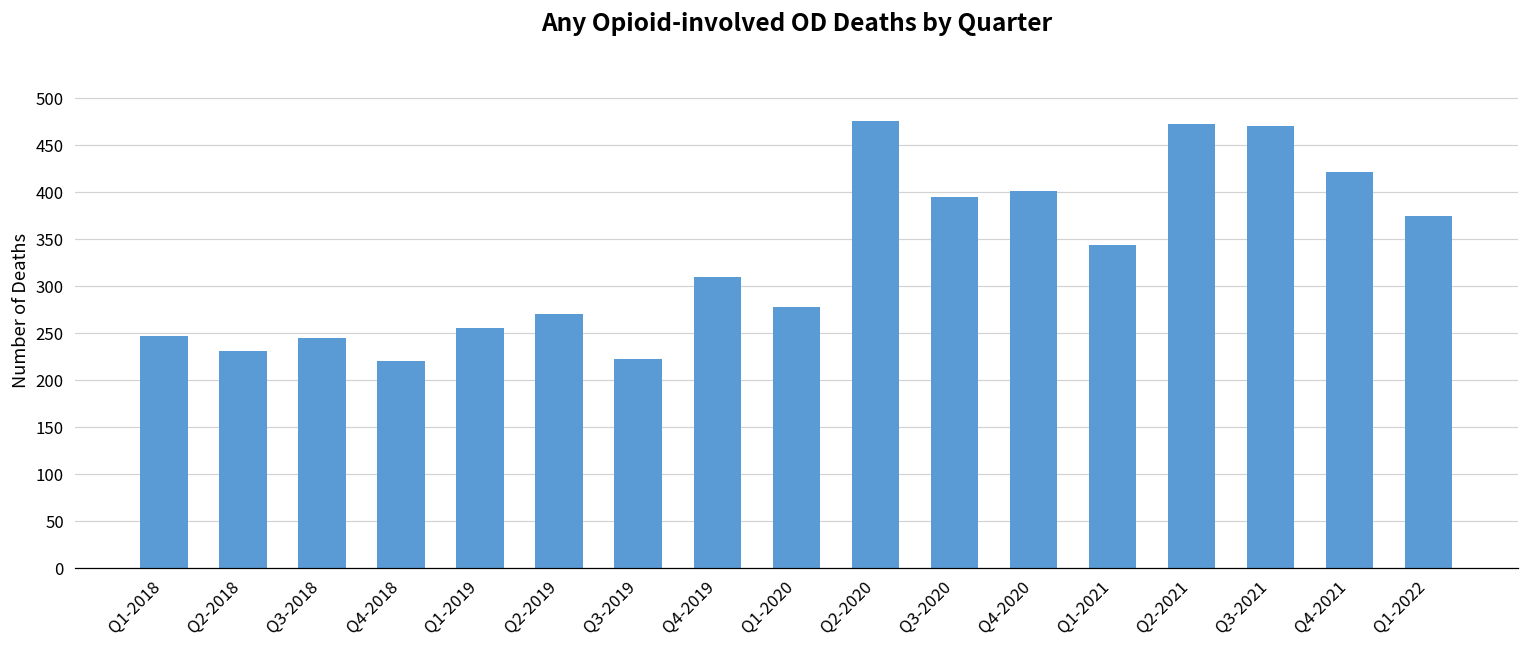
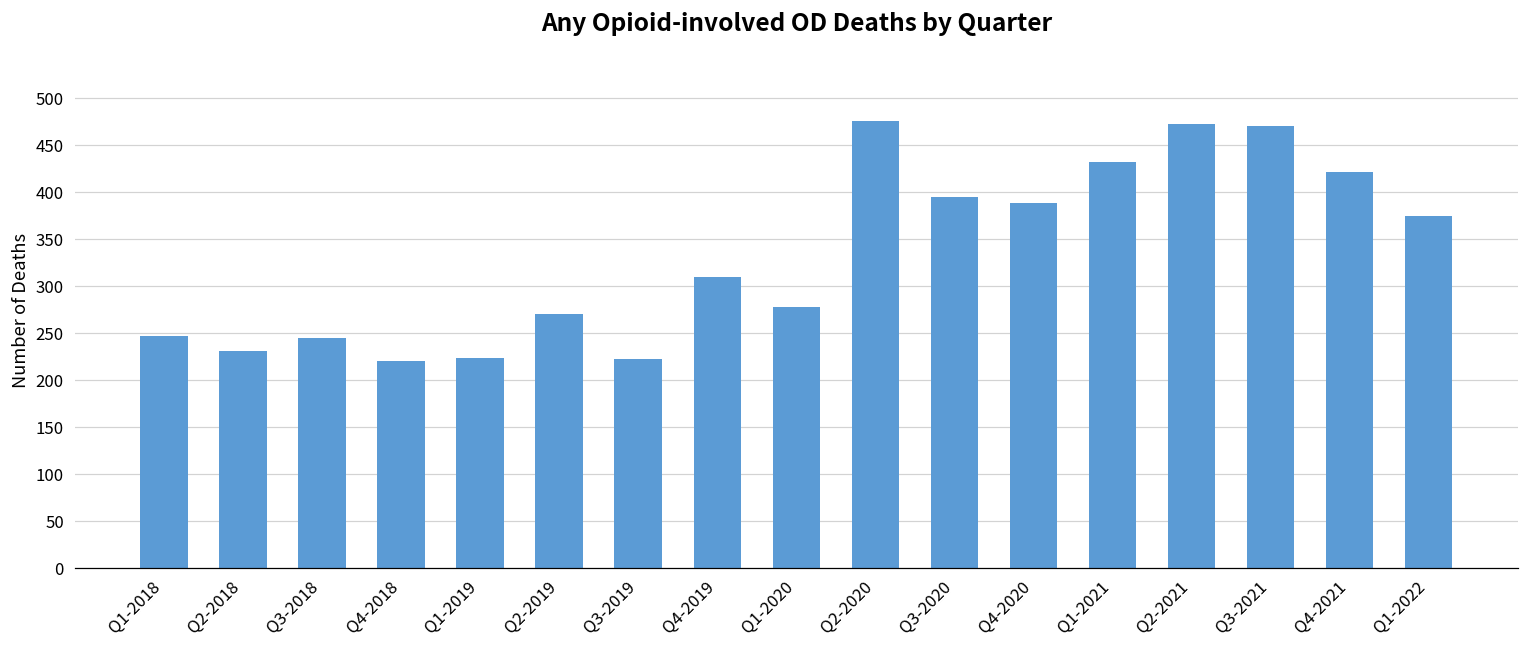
Q1-2019: 260 -> 220
Q4-2020: 400 -> 390
Q1-2021: 340 -> 430
